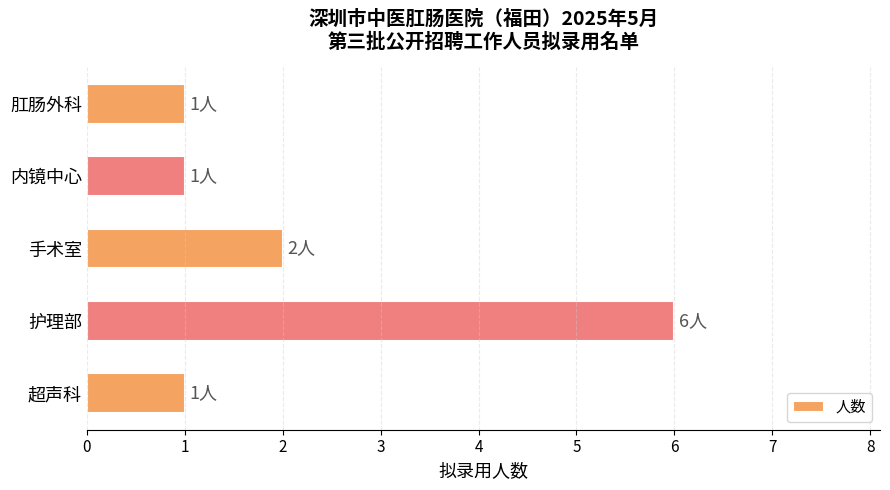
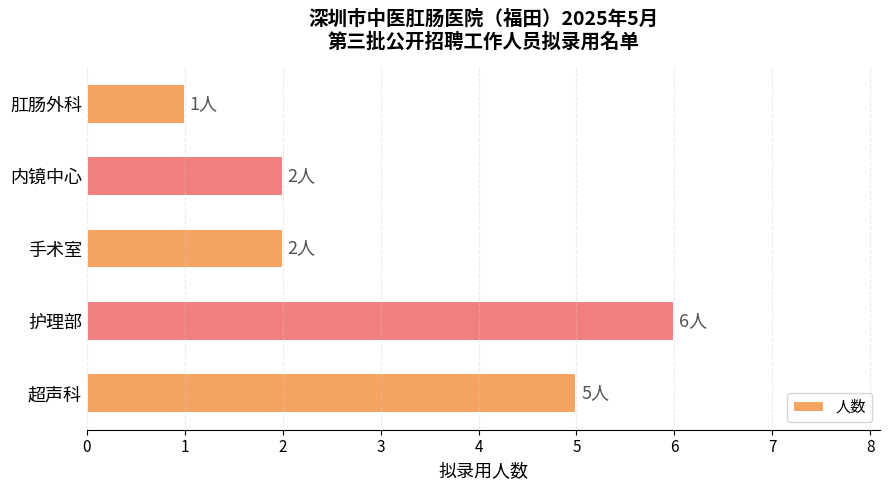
内镜中心: 1人 -> 2人
超声科: 1人 -> 5人
